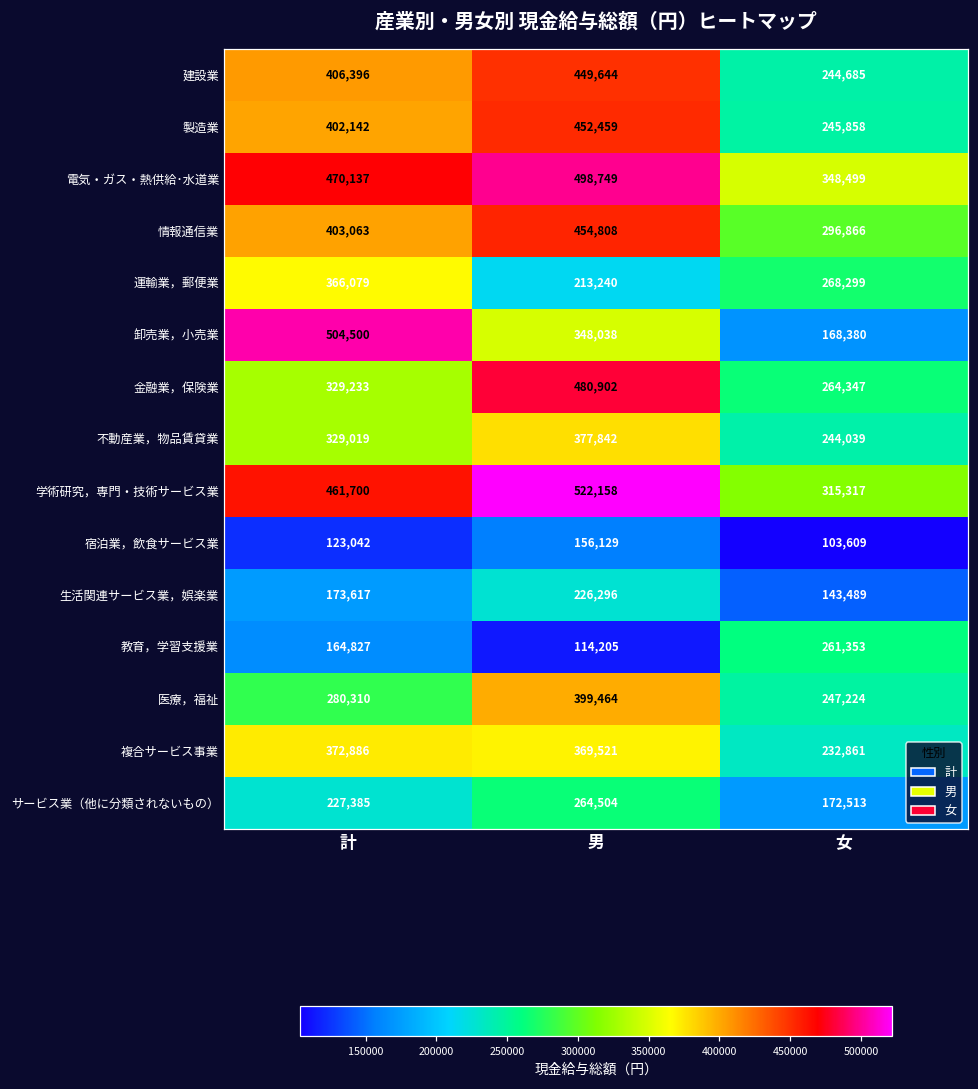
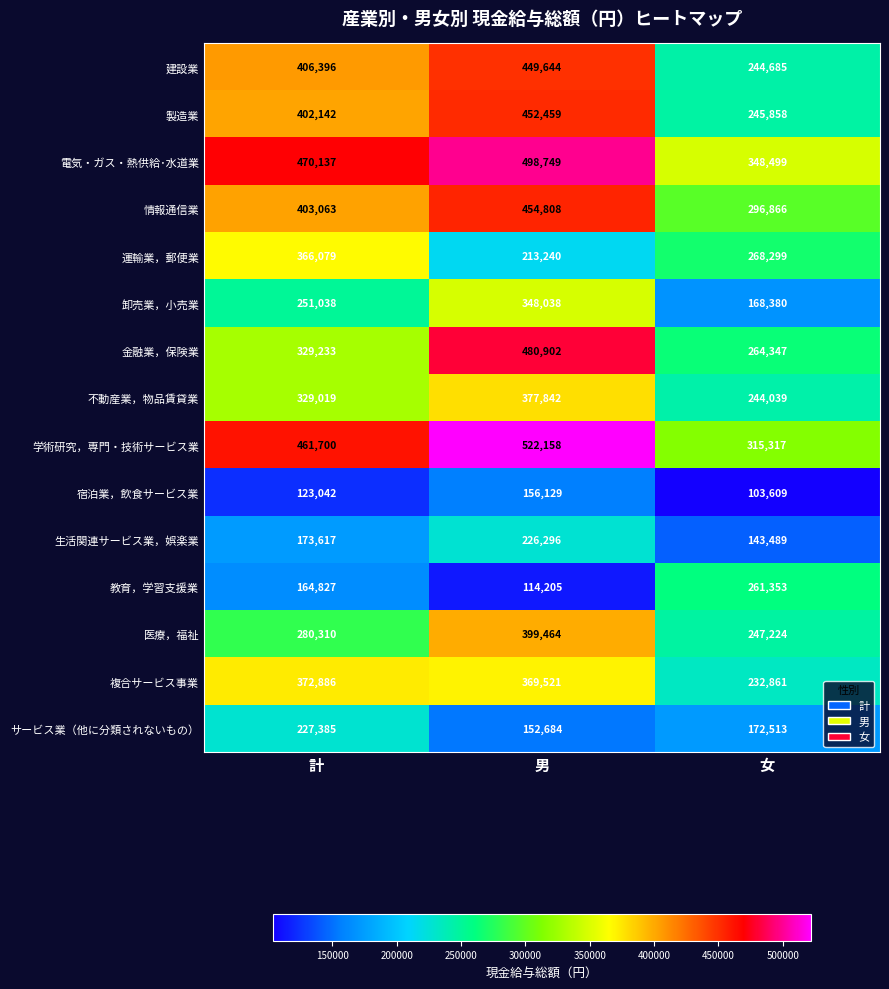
卸売業，小売業, 計: 504,500 -> 251,038
サービス業（他に分類されないもの）, 男: 264,504 -> 152,684
